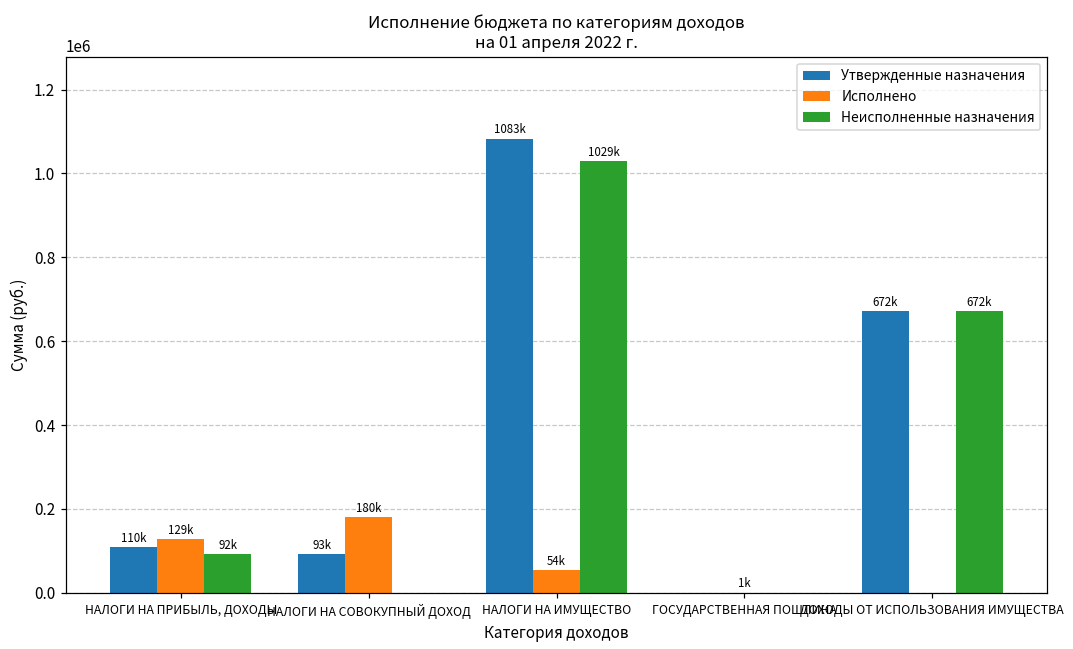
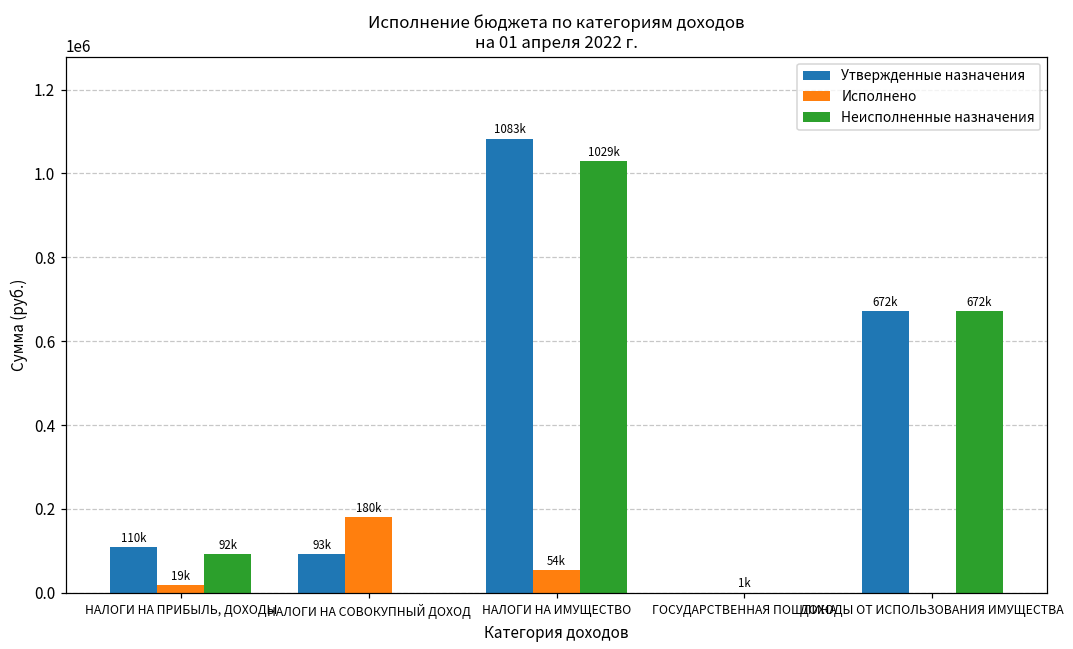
Исполнено, НАЛОГИ НА ПРИБЫЛЬ, ДОХОДЫ: 129k -> 19k
